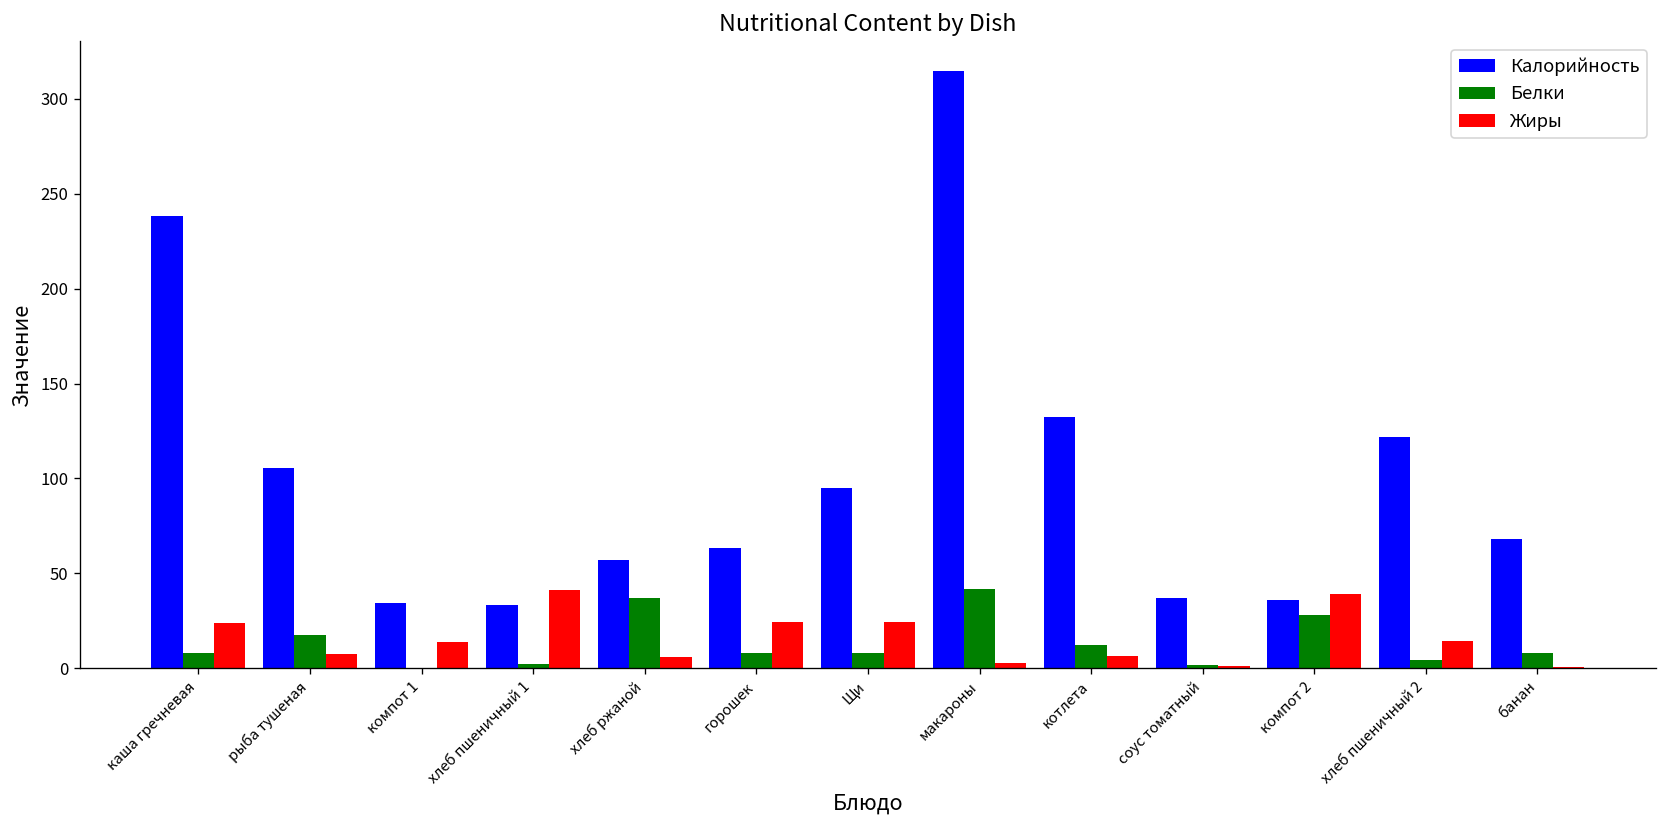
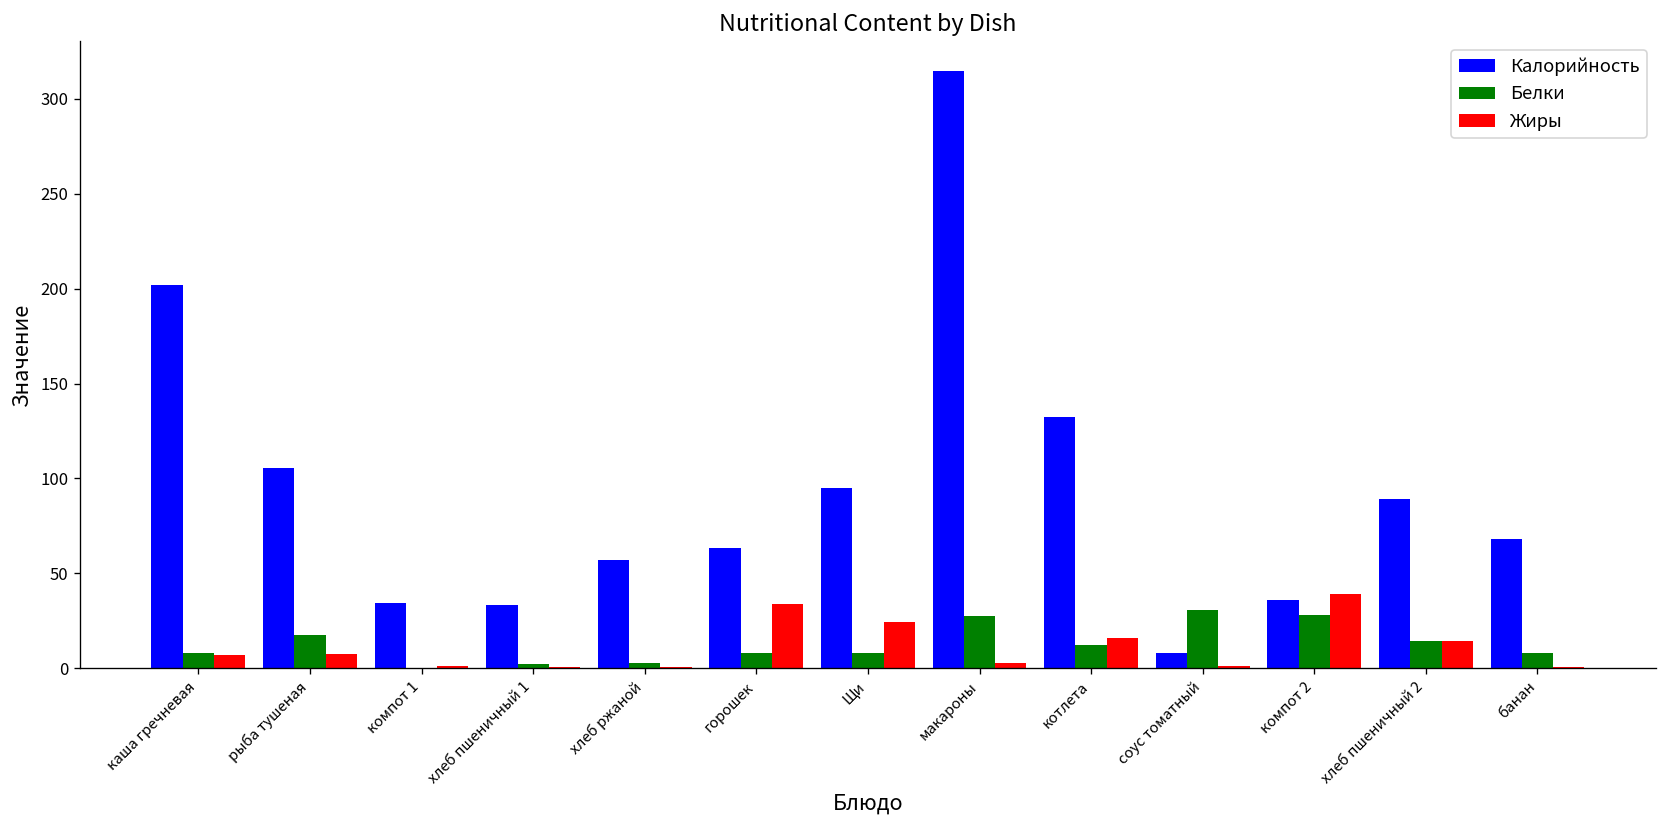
Калорийность, каша гречневая: 238 -> 202
Жиры, каша гречневая: 24 -> 7
Жиры, компот 1: 14 -> 1
Жиры, хлеб пшеничный 1: 41 -> 1
Белки, хлеб ржаной: 37 -> 3
Жиры, хлеб ржаной: 6 -> 0
Жиры, горошек: 25 -> 34
Белки, макароны: 42 -> 27
Жиры, котлета: 7 -> 16
Калорийность, соус томатный: 37 -> 8
Белки, соус томатный: 2 -> 31
Калорийность, хлеб пшеничный 2: 122 -> 89
Белки, хлеб пшеничный 2: 4 -> 15
